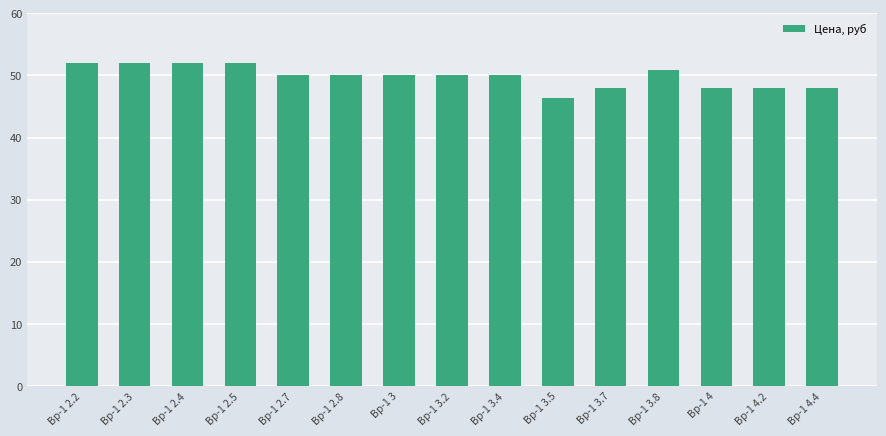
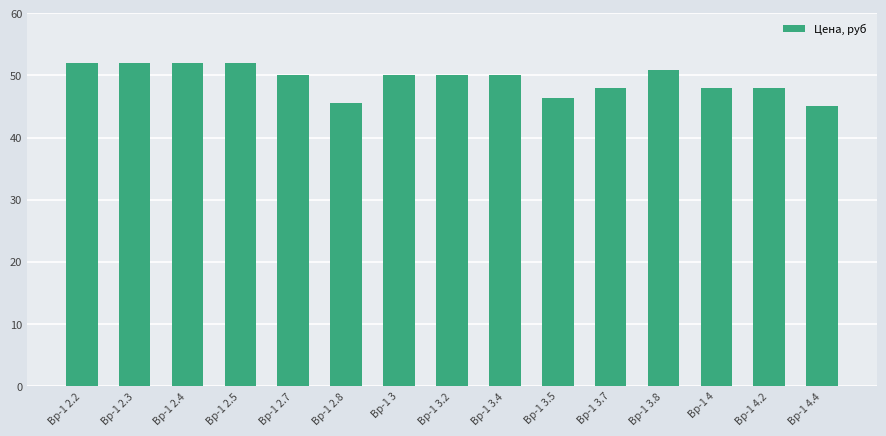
Вр-1 2.8: 50 -> 46
Вр-1 4.4: 48 -> 45
